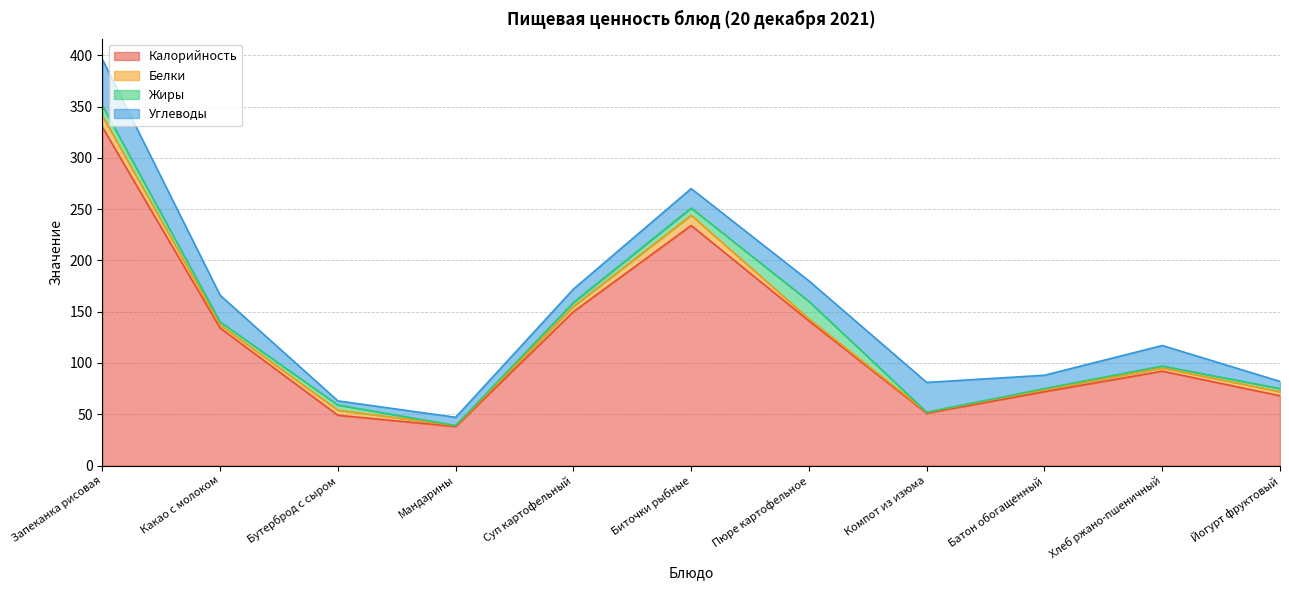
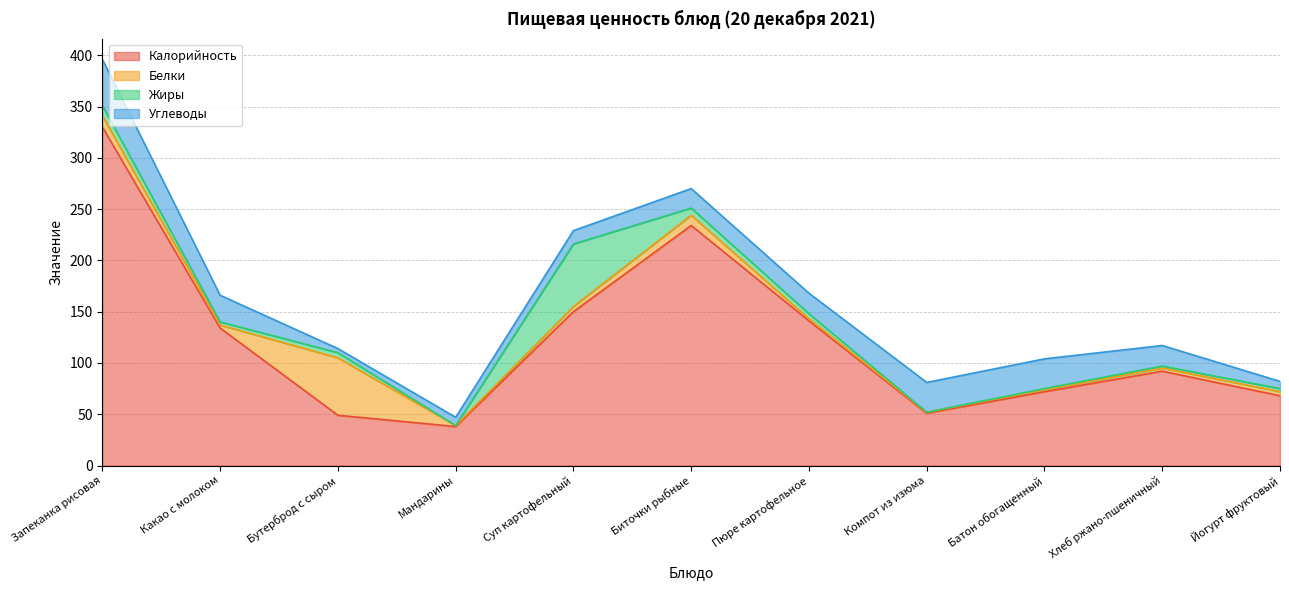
Белки, Бутерброд с сыром: 5 -> 56
Жиры, Суп картофельный: 4 -> 61
Жиры, Пюре картофельное: 17 -> 5
Углеводы, Батон обогащенный: 13 -> 29
